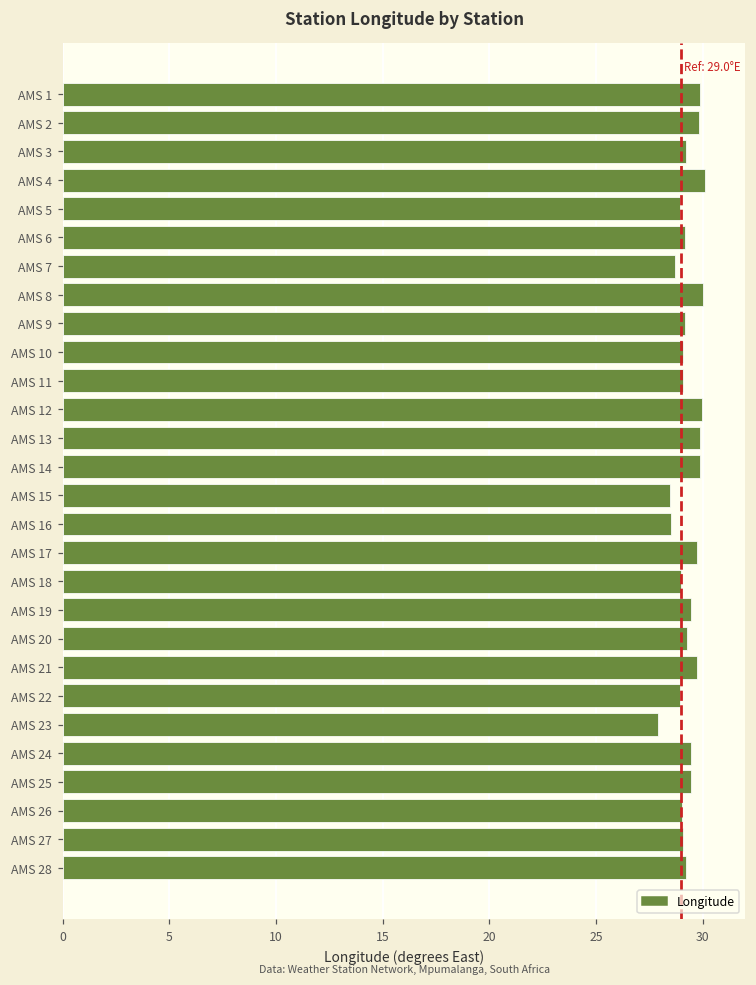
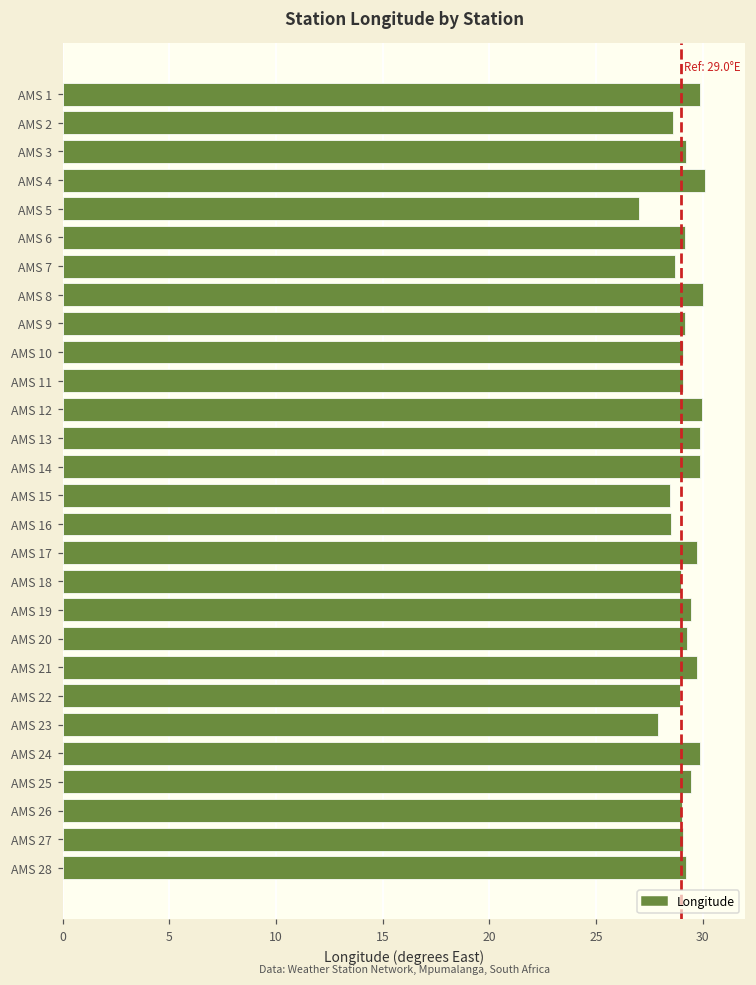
AMS 2: 29.8 -> 28.6
AMS 5: 28.9 -> 27.0
AMS 24: 29.4 -> 29.9
